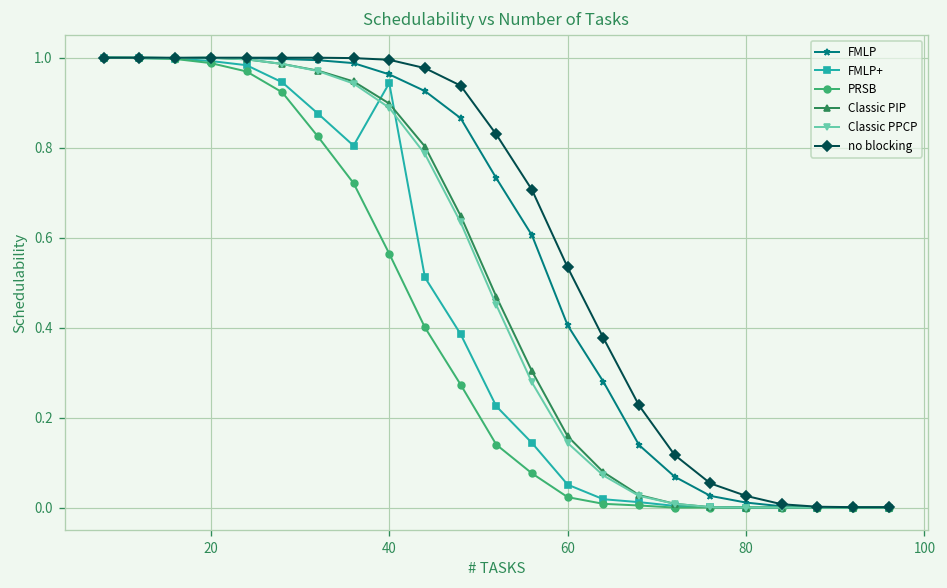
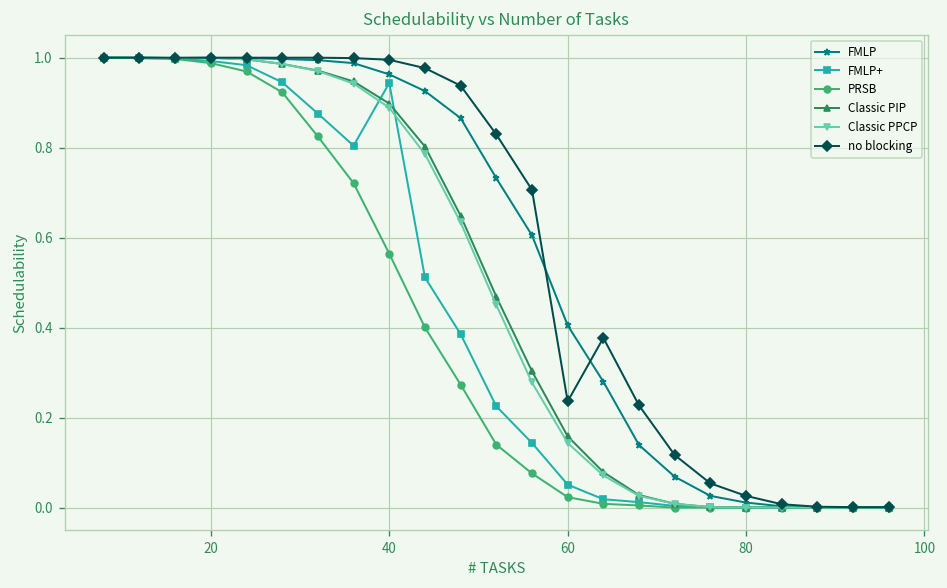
no blocking, 60: 0.53 -> 0.24
